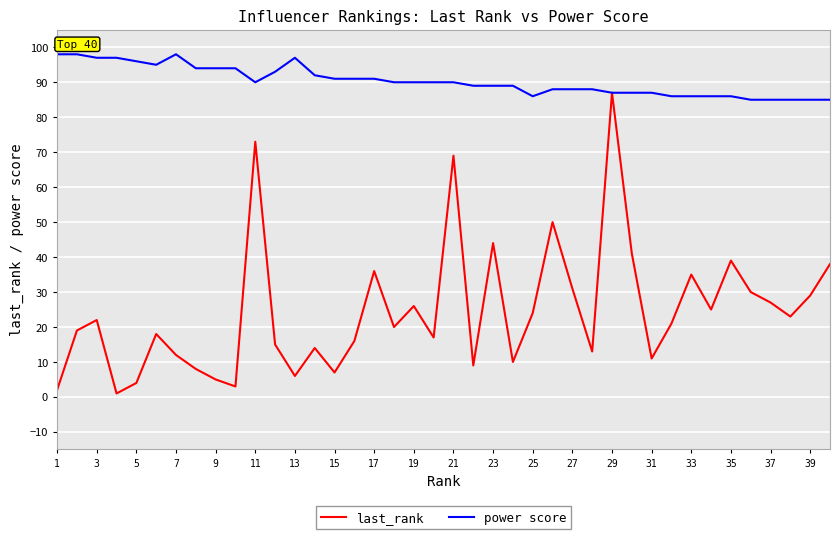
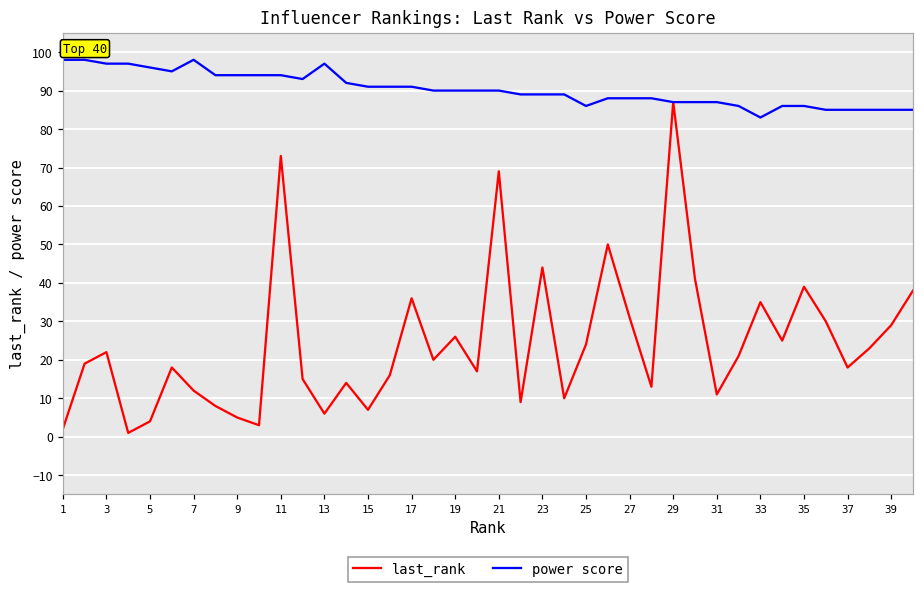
power score, 11: 90 -> 94
power score, 33: 86 -> 83
last_rank, 37: 27 -> 18
